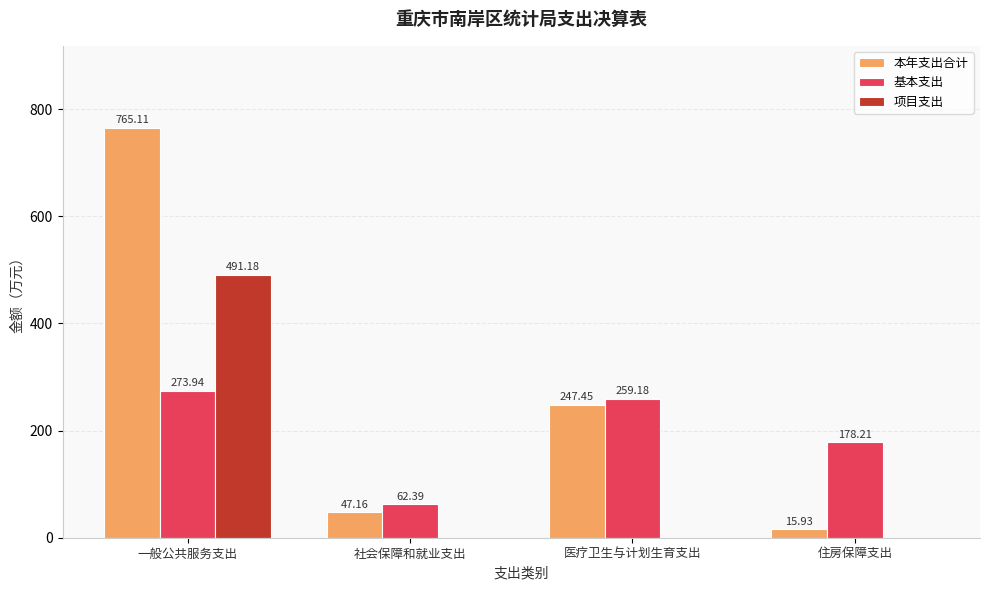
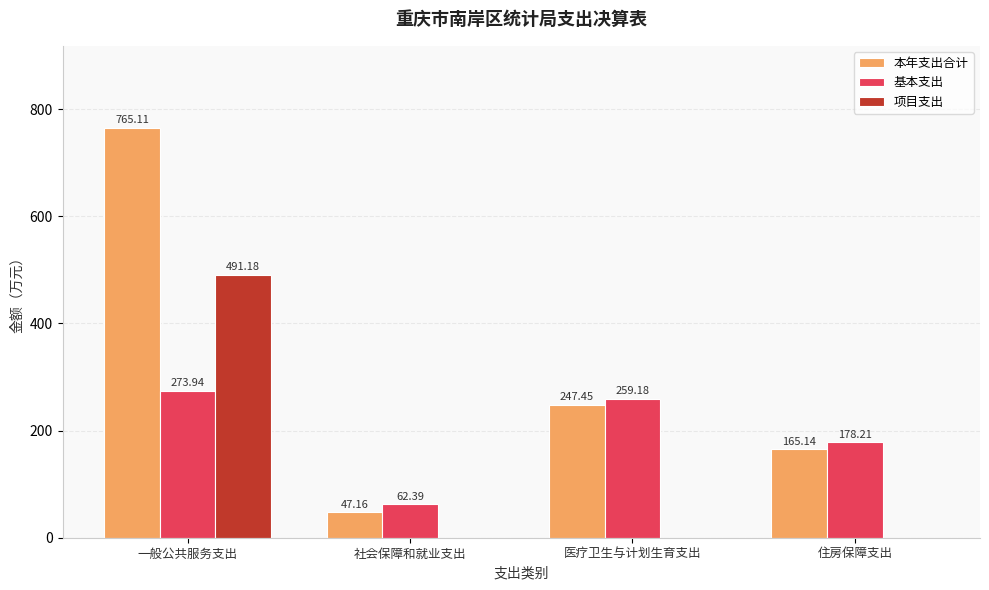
本年支出合计, 住房保障支出: 15.93 -> 165.14
